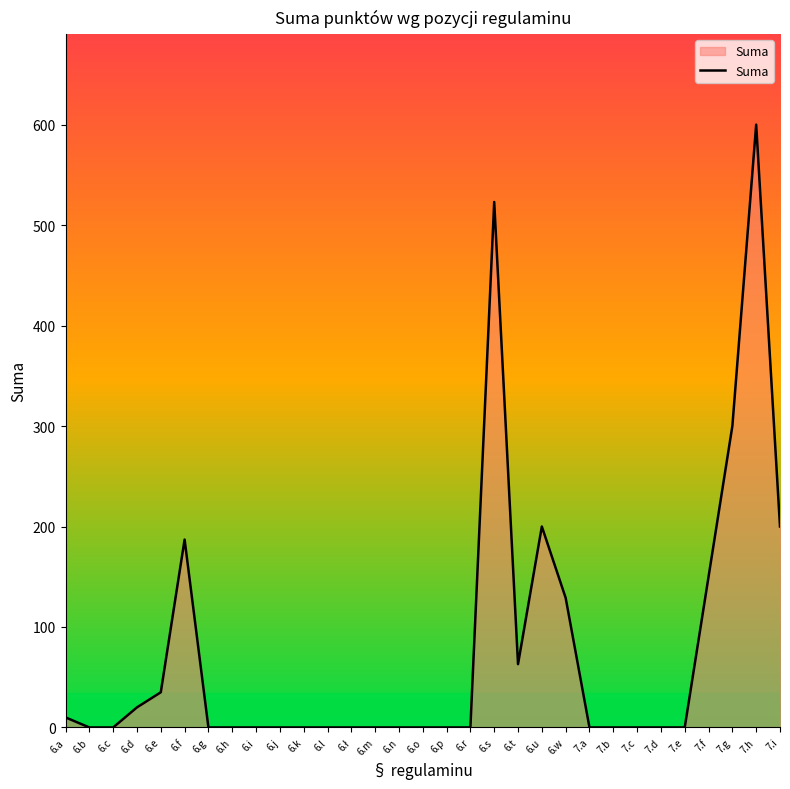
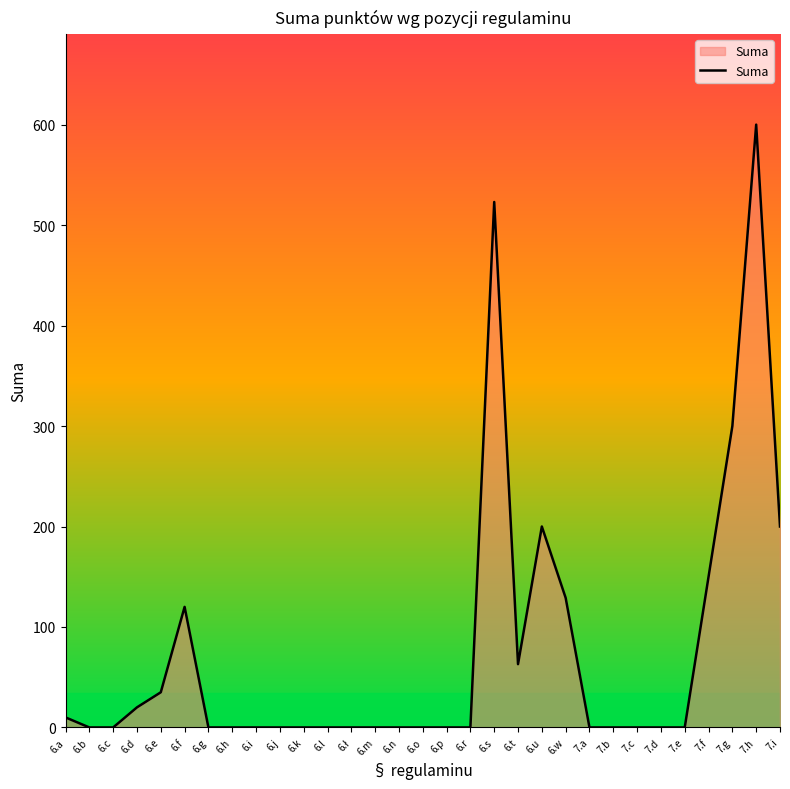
6.f: 187 -> 120
